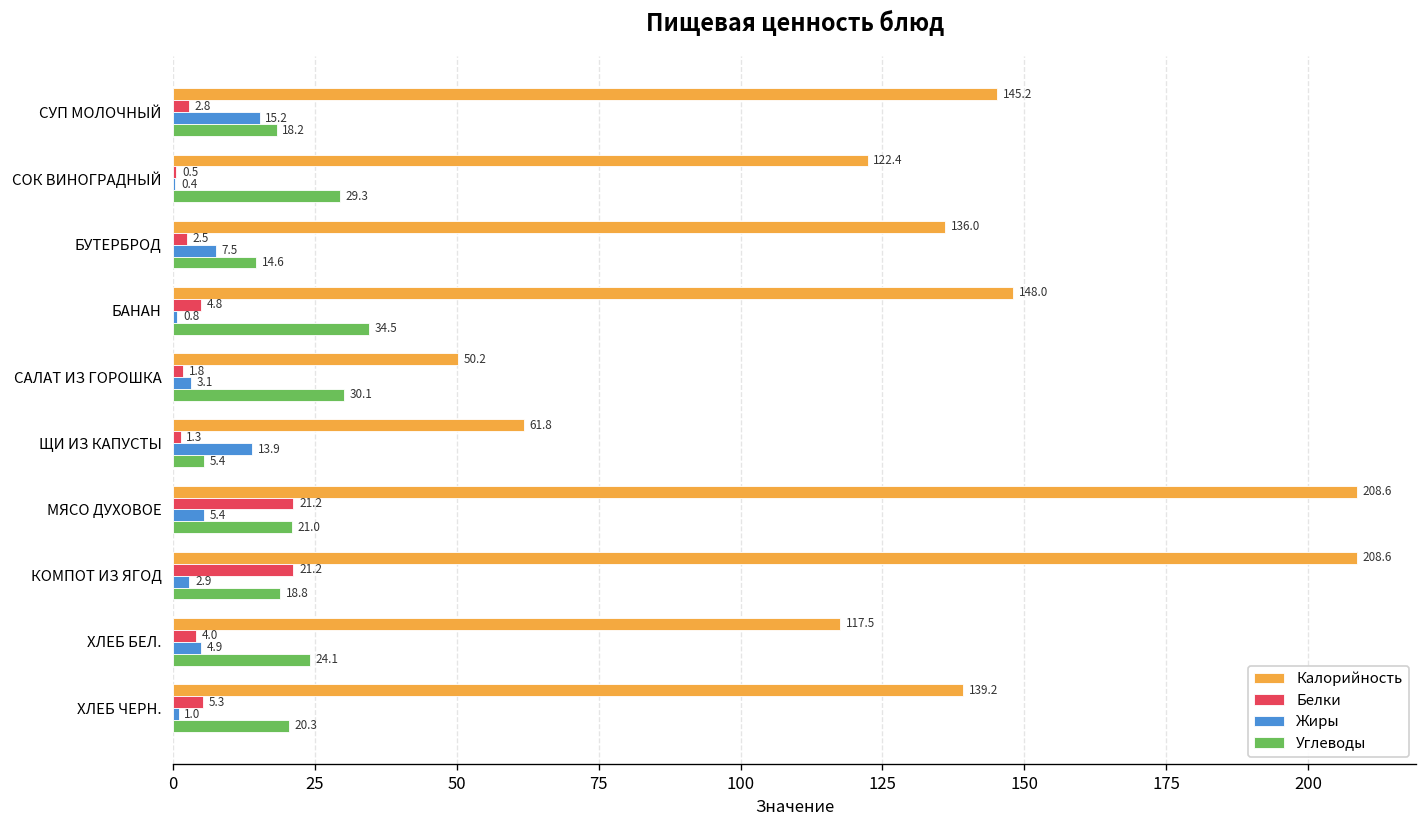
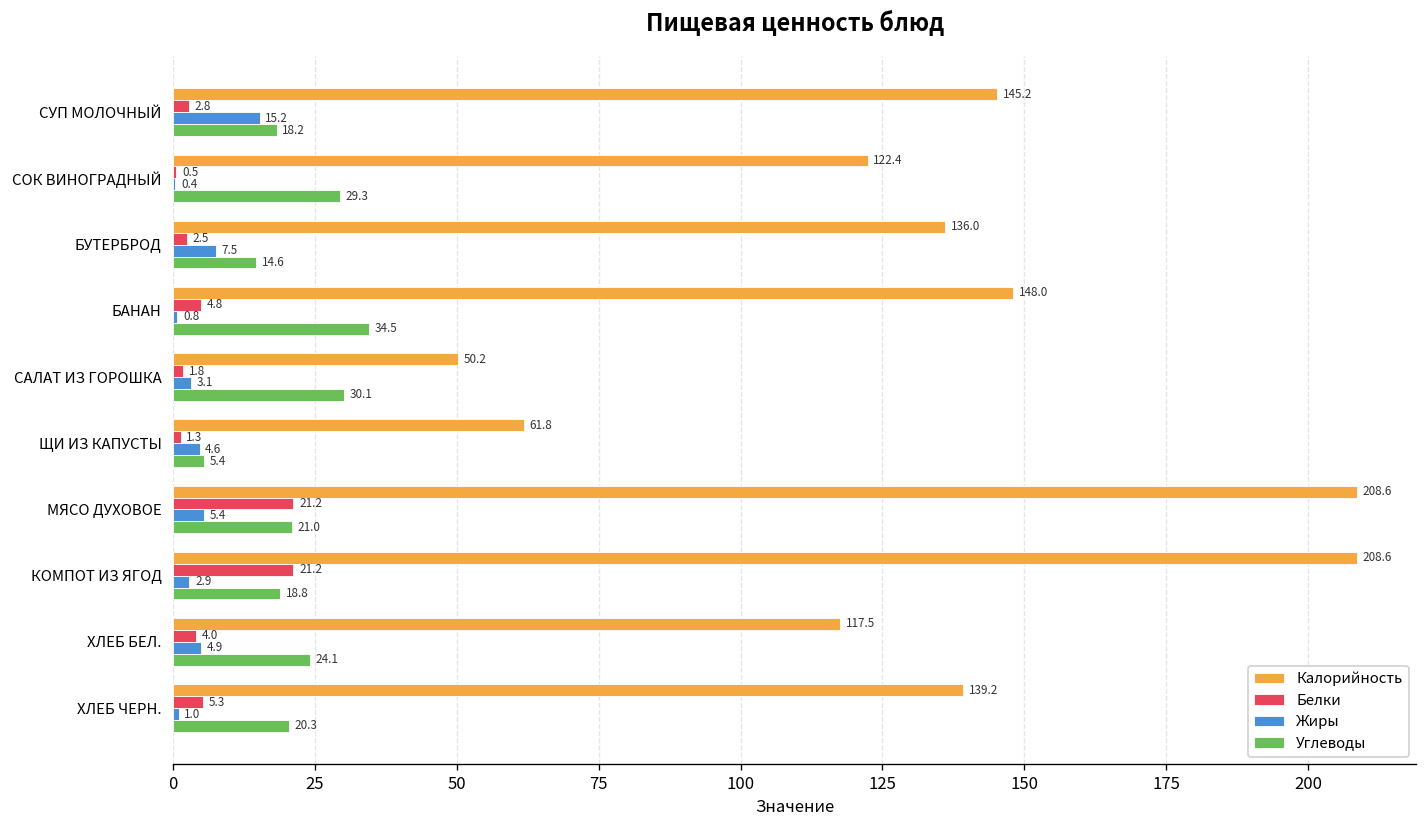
Жиры, ЩИ ИЗ КАПУСТЫ: 13.9 -> 4.6
